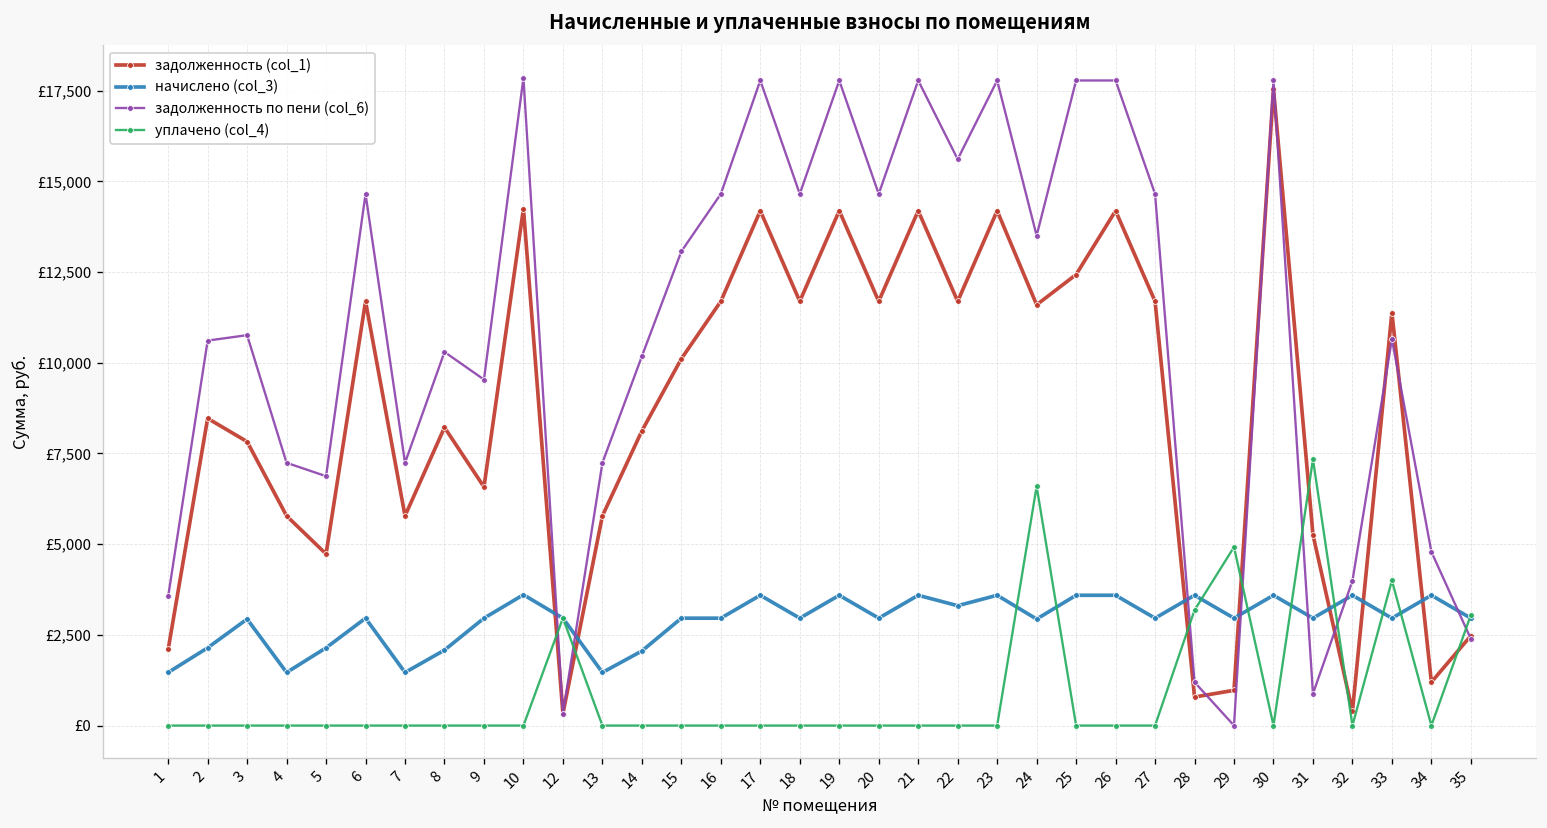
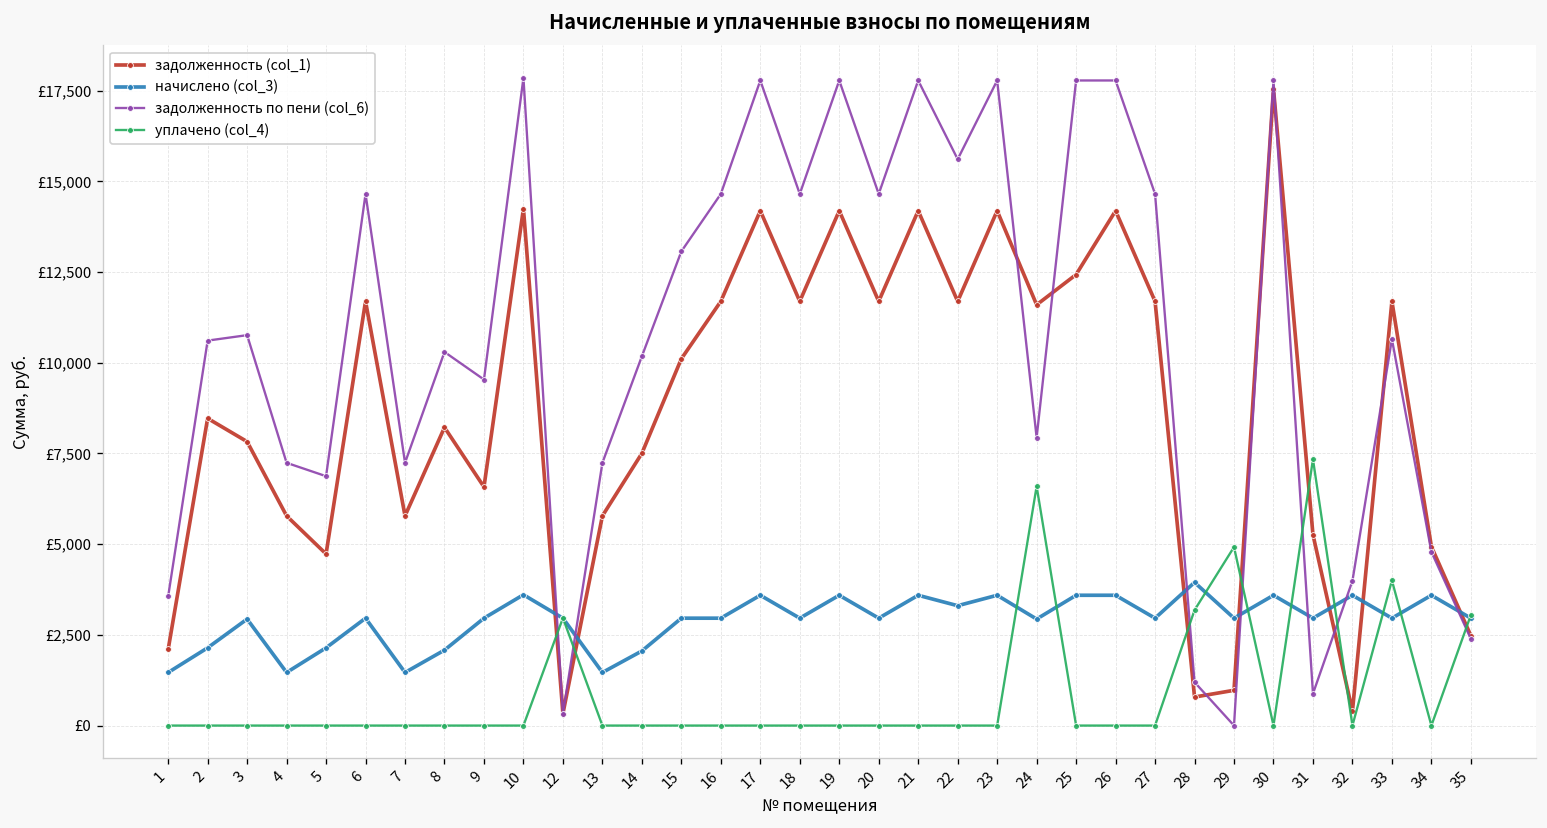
задолженность (col_1), 14: £8,100 -> £7,500
задолженность по пени (col_6), 24: £13,500 -> £7,900
начислено (col_3), 28: £3,600 -> £3,900
задолженность (col_1), 33: £11,400 -> £11,700
задолженность (col_1), 34: £1,200 -> £4,900
